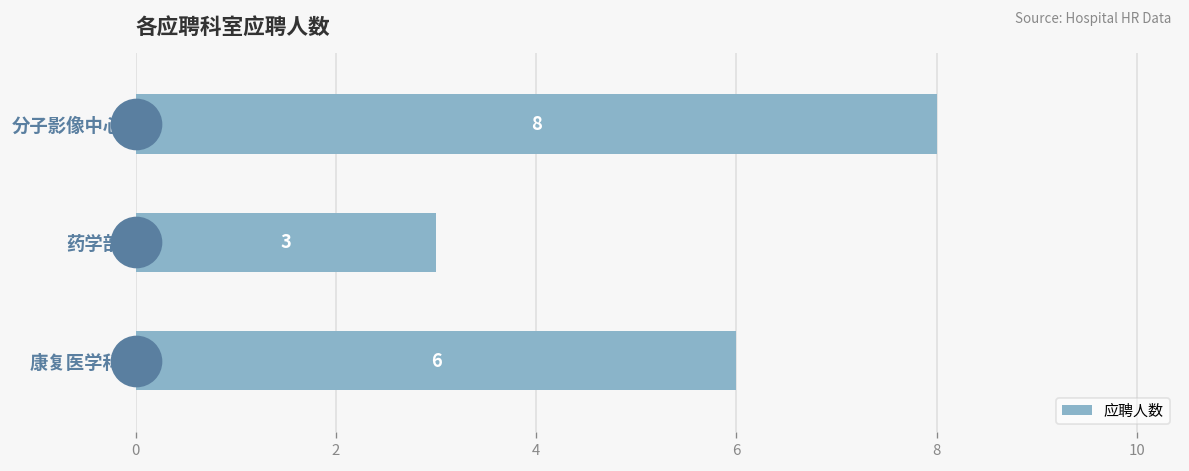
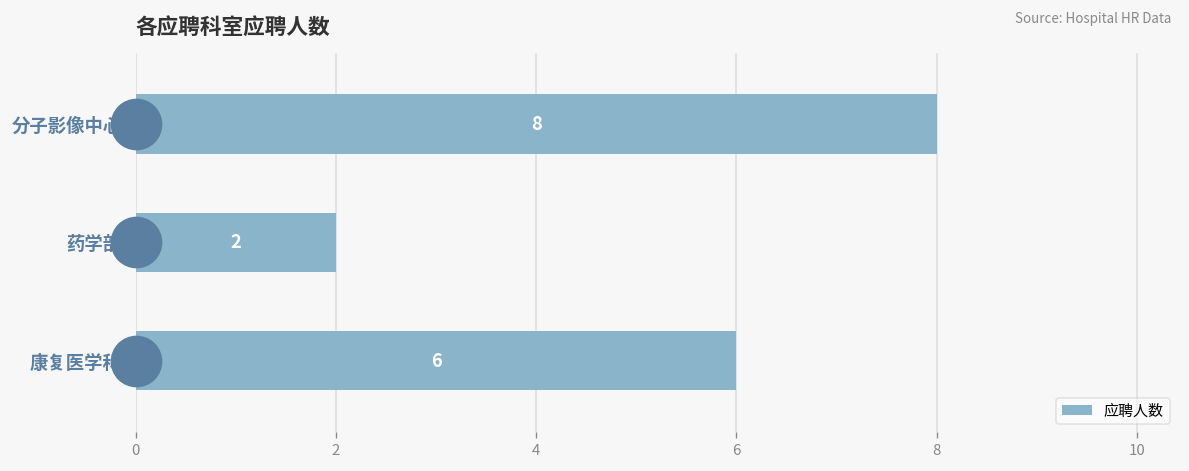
应聘人数, 药学部: 3 -> 2
